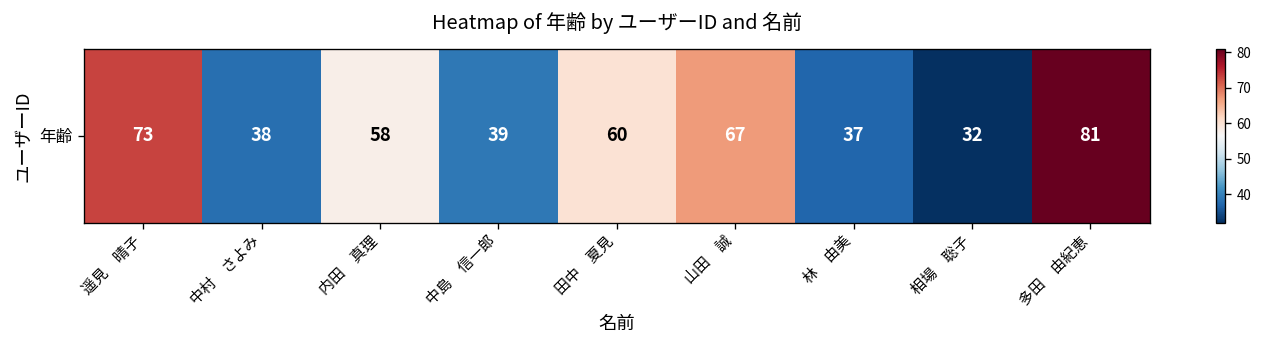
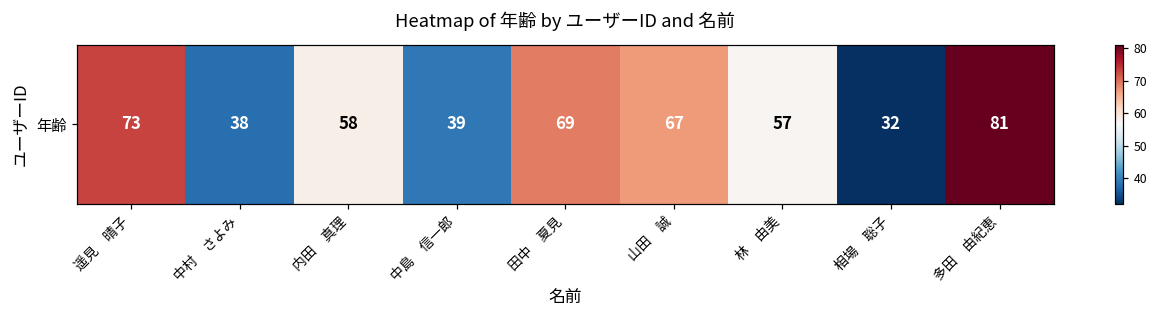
年齢, 田中 夏見: 60 -> 69
年齢, 林 由美: 37 -> 57
